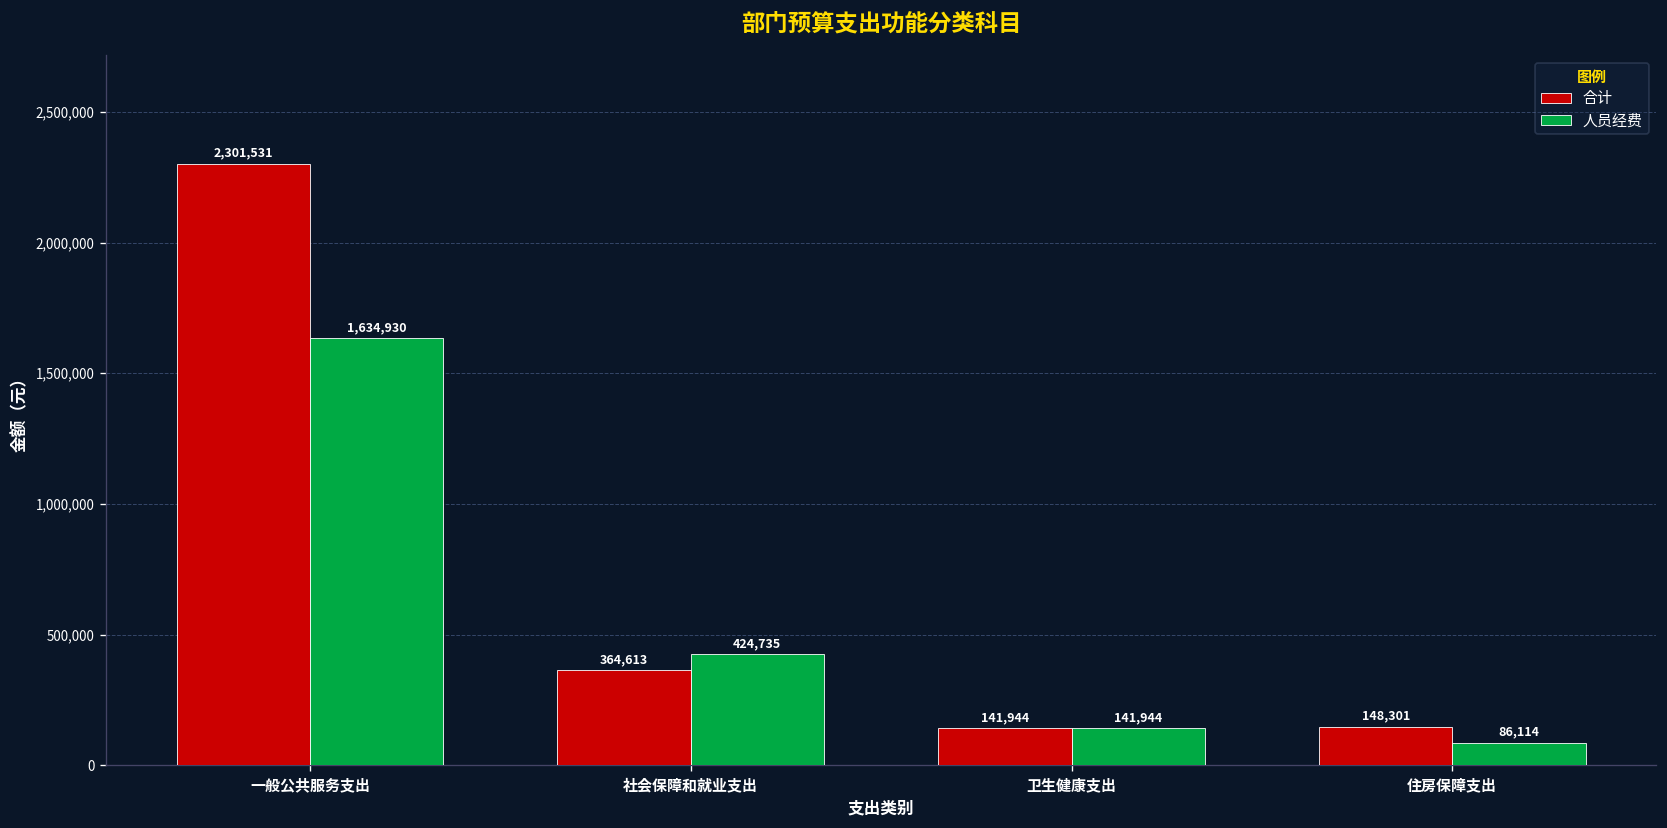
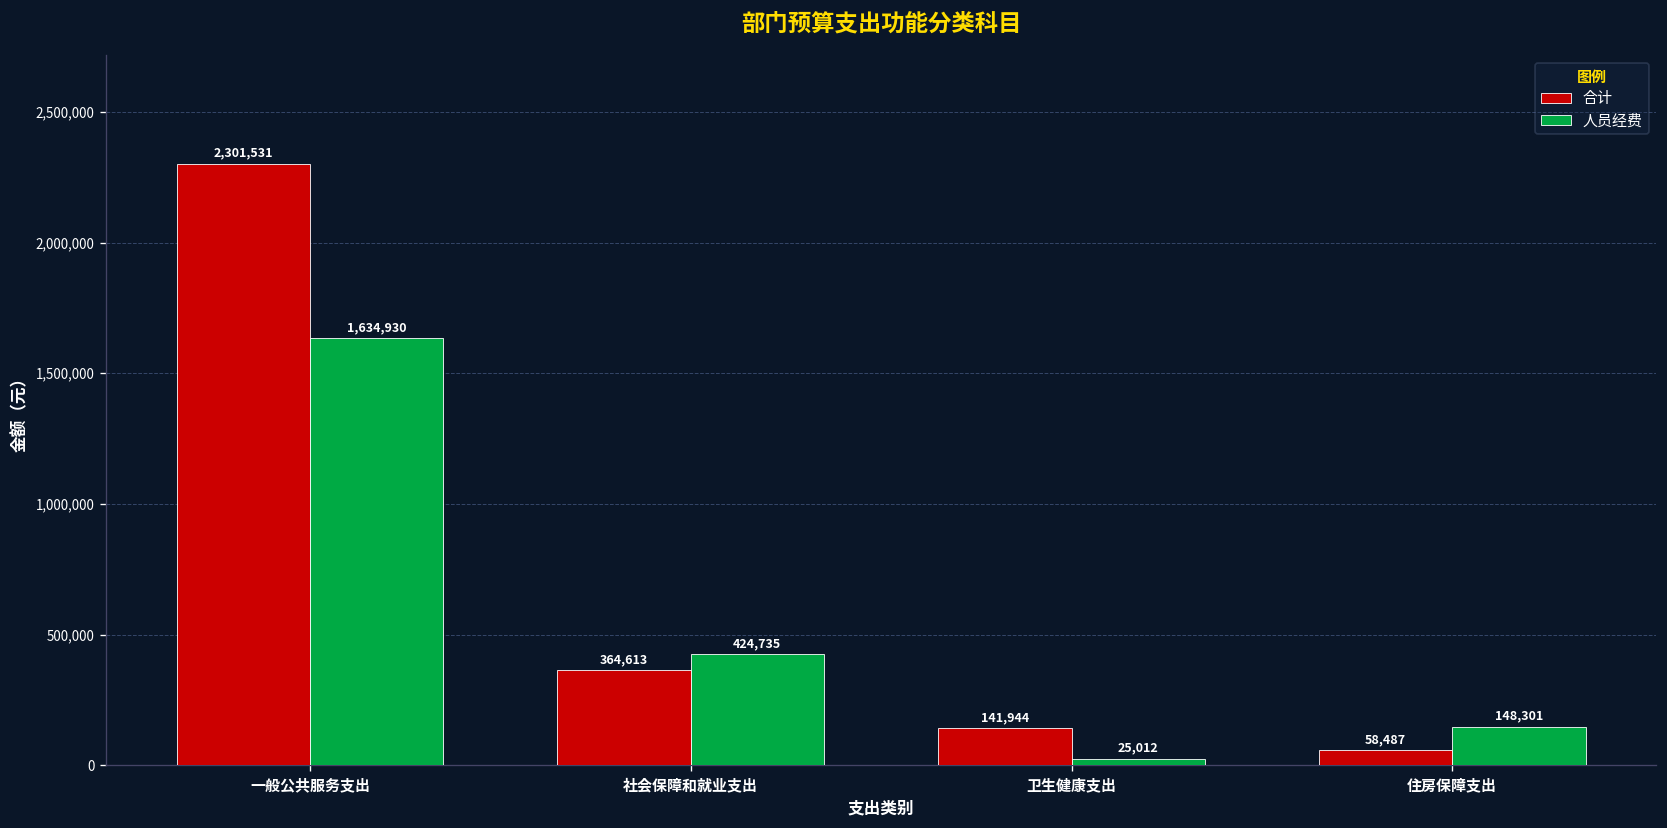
人员经费, 卫生健康支出: 141,944 -> 25,012
合计, 住房保障支出: 148,301 -> 58,487
人员经费, 住房保障支出: 86,114 -> 148,301
